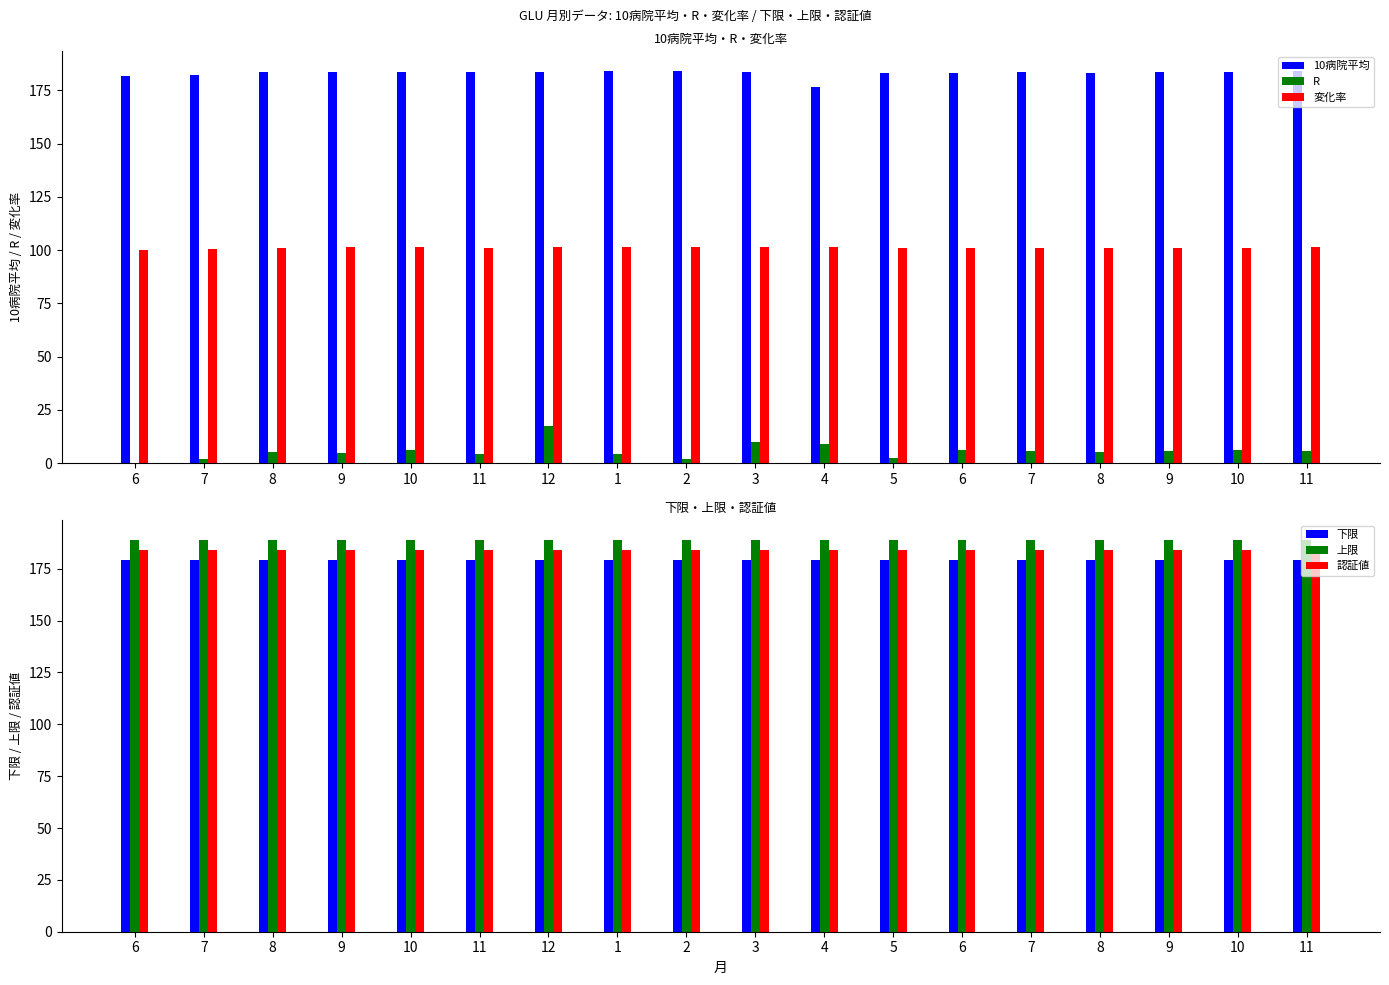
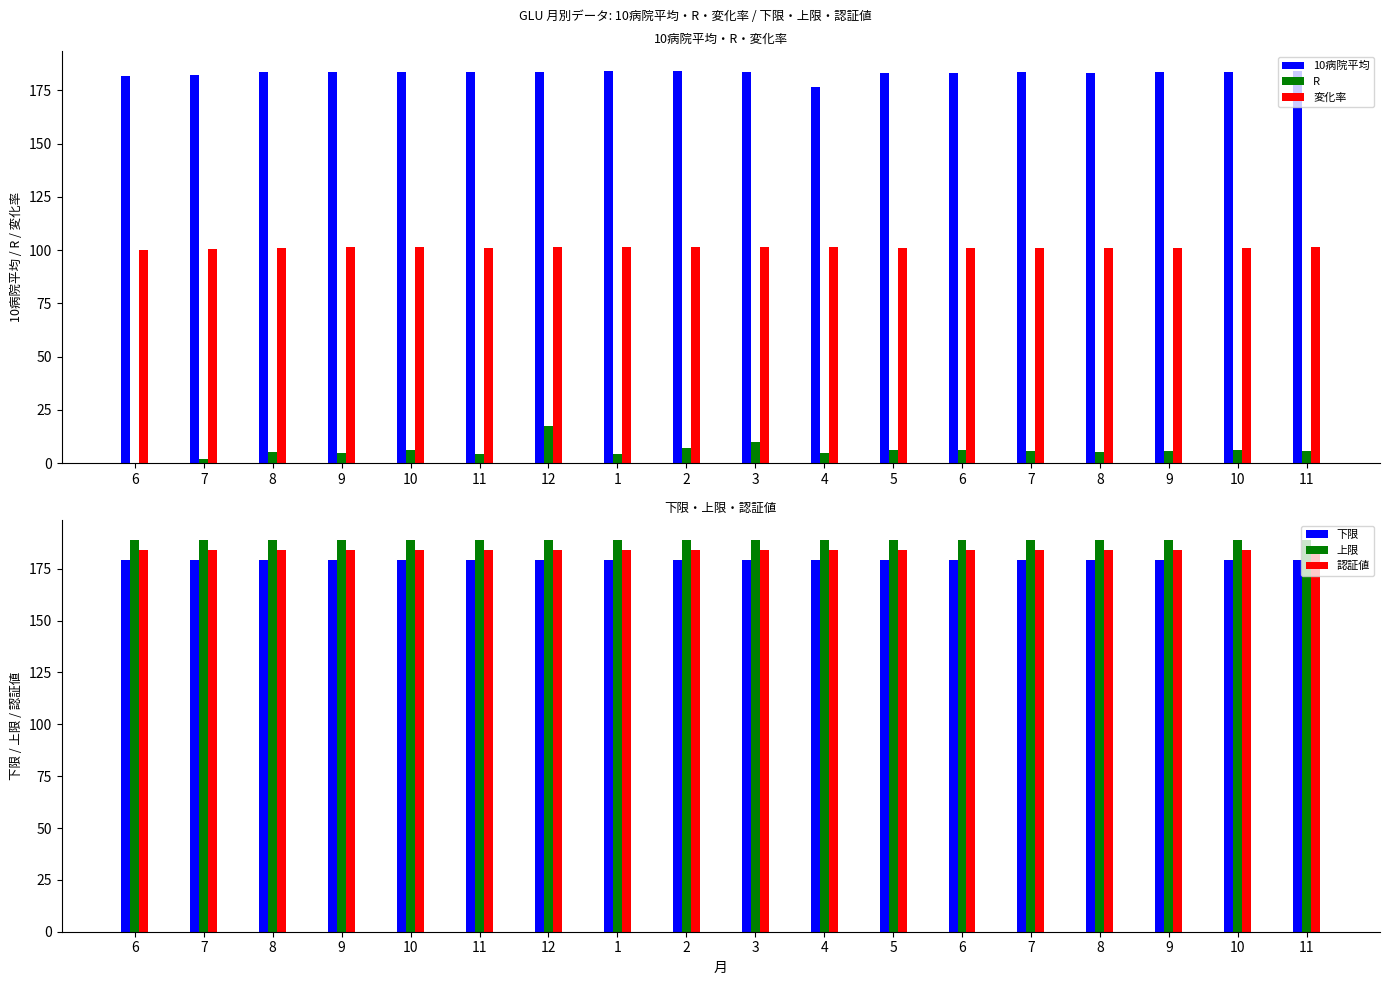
10病院平均・R・変化率, R, 2: 2 -> 7
10病院平均・R・変化率, R, 4: 9 -> 5
10病院平均・R・変化率, R, 5: 2 -> 6
